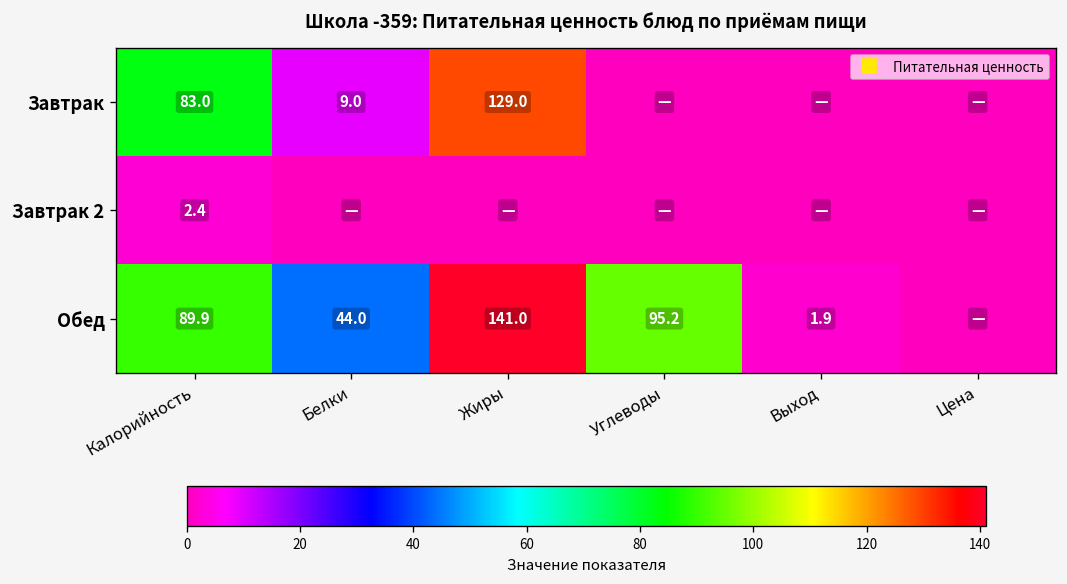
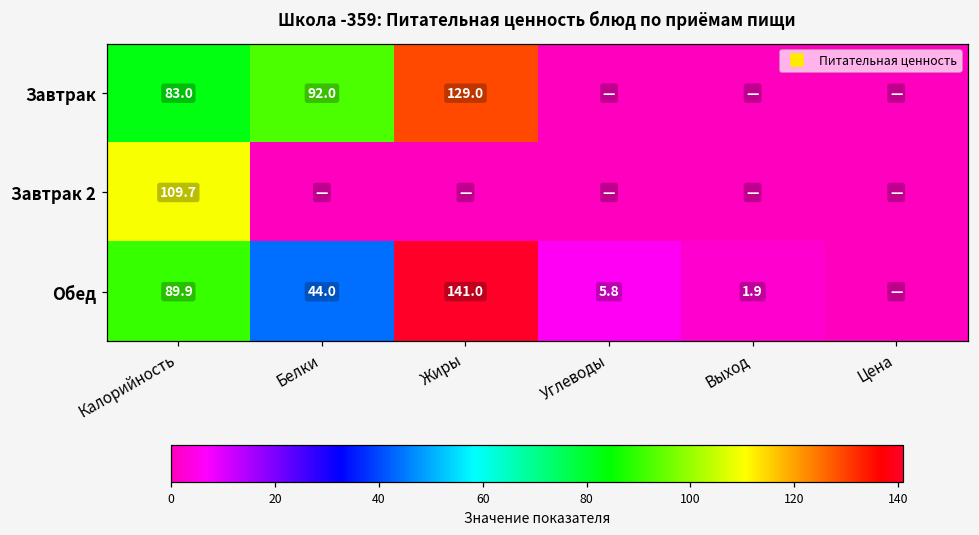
Завтрак, Белки: 9.0 -> 92.0
Завтрак 2, Калорийность: 2.4 -> 109.7
Обед, Углеводы: 95.2 -> 5.8
